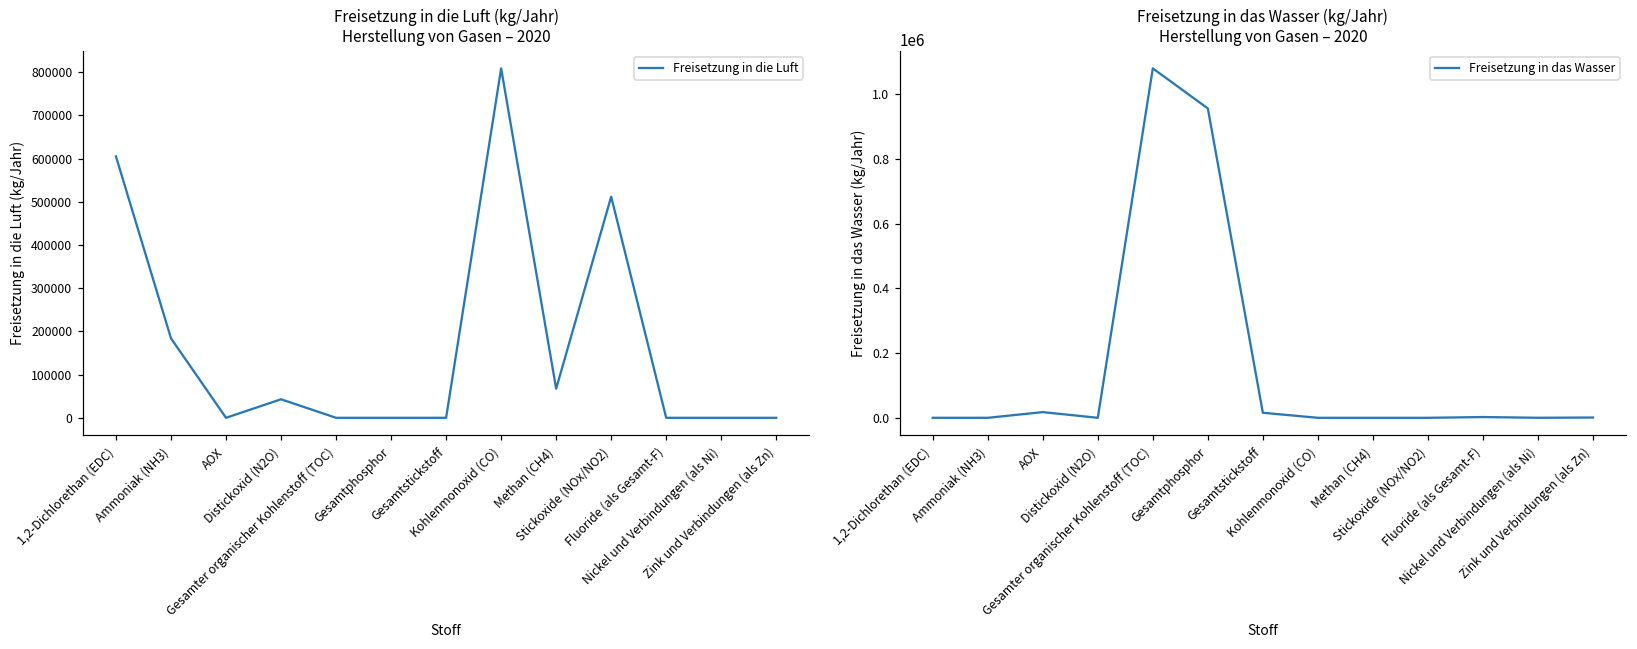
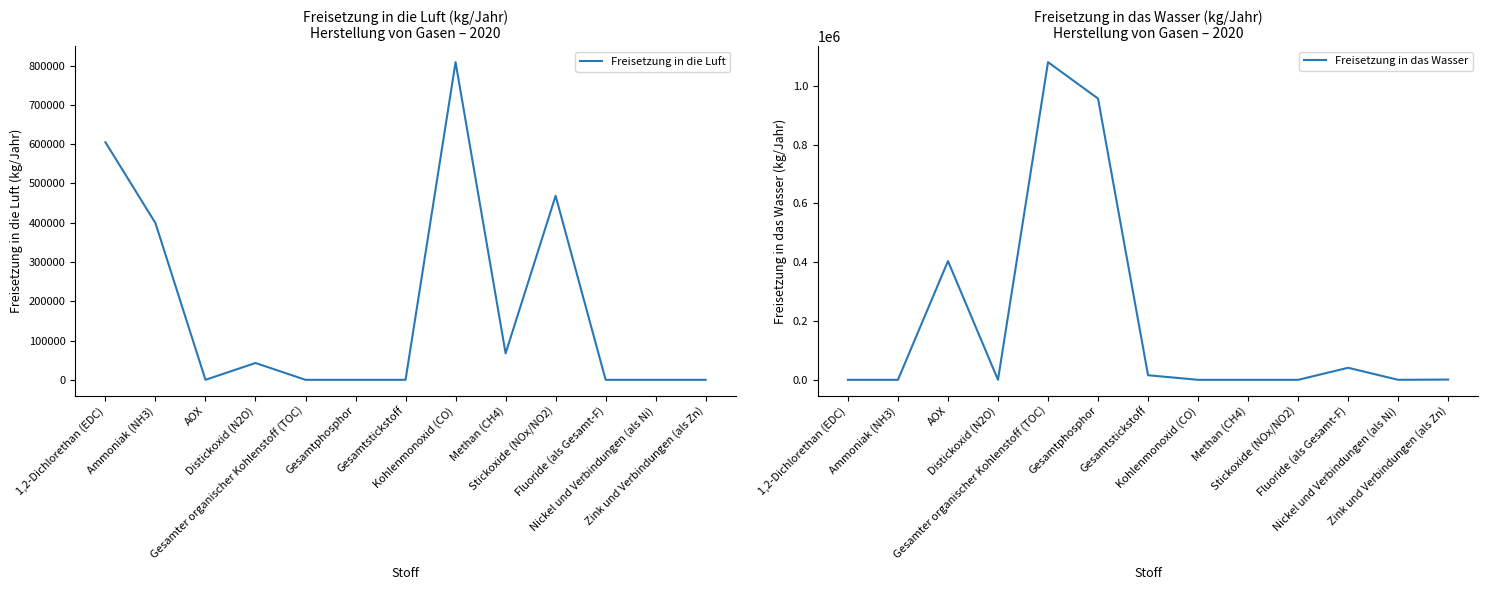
Freisetzung in die Luft (kg/Jahr) Herstellung von Gasen – 2020, Ammoniak (NH3): 180000 -> 400000
Freisetzung in die Luft (kg/Jahr) Herstellung von Gasen – 2020, Stickoxide (NOx/NO2): 510000 -> 470000
Freisetzung in das Wasser (kg/Jahr) Herstellung von Gasen – 2020, AOX: 20000 -> 400000
Freisetzung in das Wasser (kg/Jahr) Herstellung von Gasen – 2020, Fluoride (als Gesamt-F): 0 -> 40000
